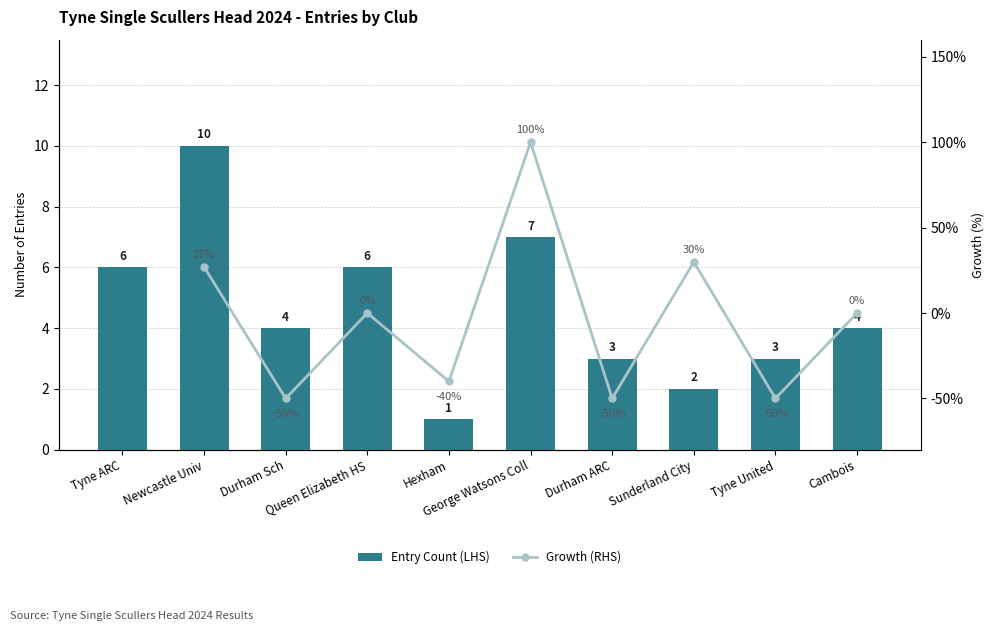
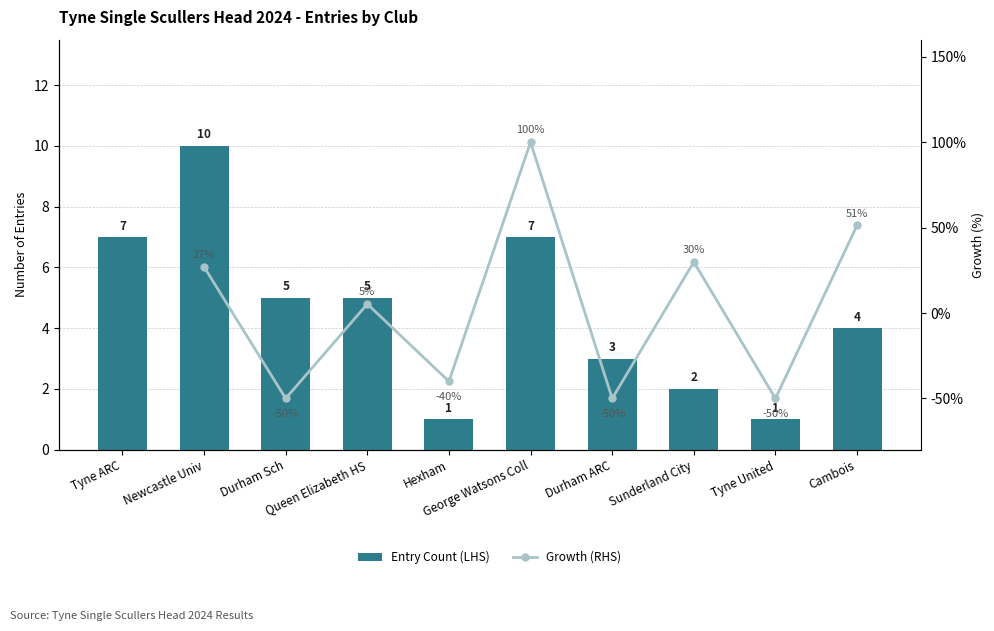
Entry Count (LHS), Tyne ARC: 6 -> 7
Entry Count (LHS), Durham Sch: 4 -> 5
Entry Count (LHS), Queen Elizabeth HS: 6 -> 5
Entry Count (LHS), Tyne United: 3 -> 1
Growth (RHS), Queen Elizabeth HS: 0% -> 5%
Growth (RHS), Cambois: 0% -> 51%
